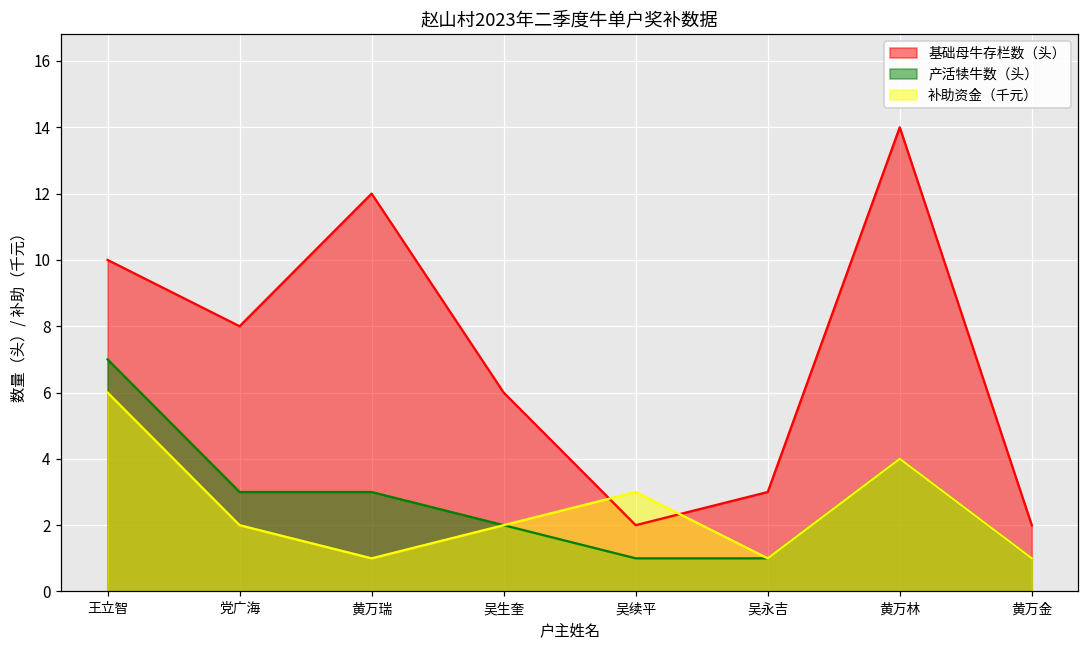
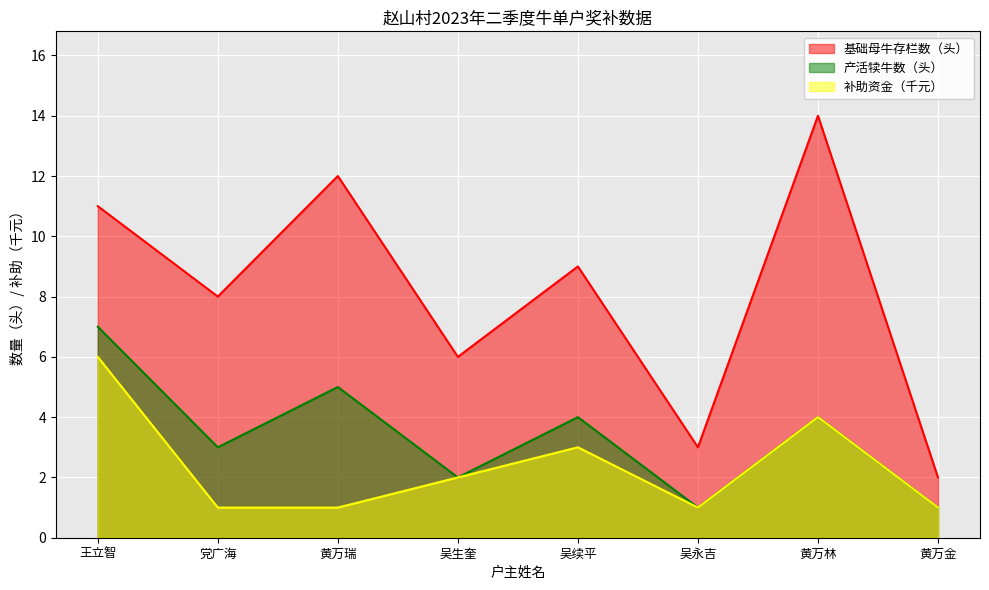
基础母牛存栏数（头）, 王立智: 10 -> 11
补助资金（千元）, 党广海: 2 -> 1
产活犊牛数（头）, 黄万瑞: 3 -> 5
基础母牛存栏数（头）, 吴续平: 2 -> 9
产活犊牛数（头）, 吴续平: 1 -> 4
